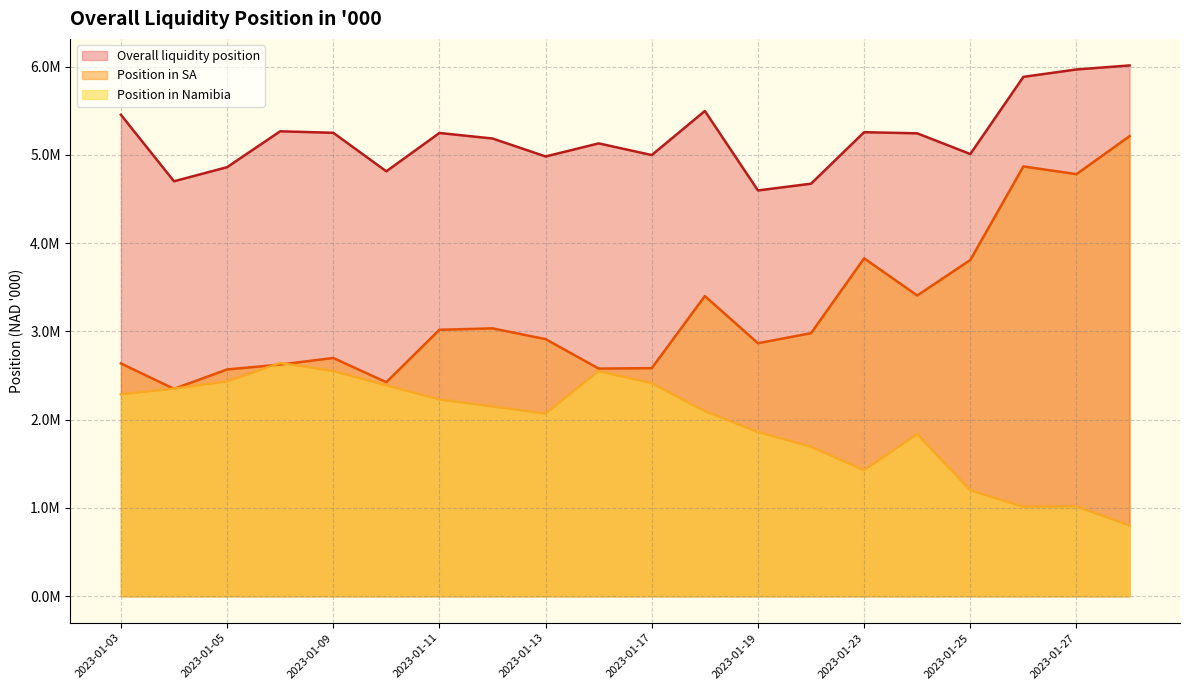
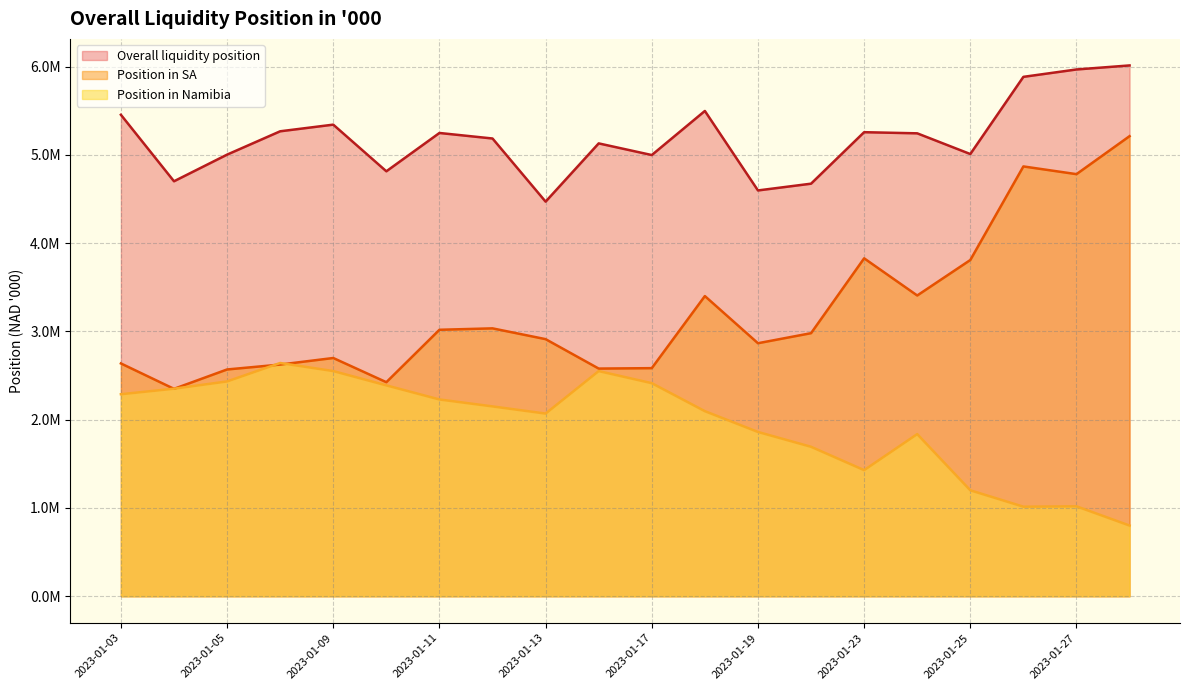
Overall liquidity position, 2023-01-05: 4900000 -> 5000000
Overall liquidity position, 2023-01-09: 5200000 -> 5300000
Overall liquidity position, 2023-01-13: 5000000 -> 4500000
